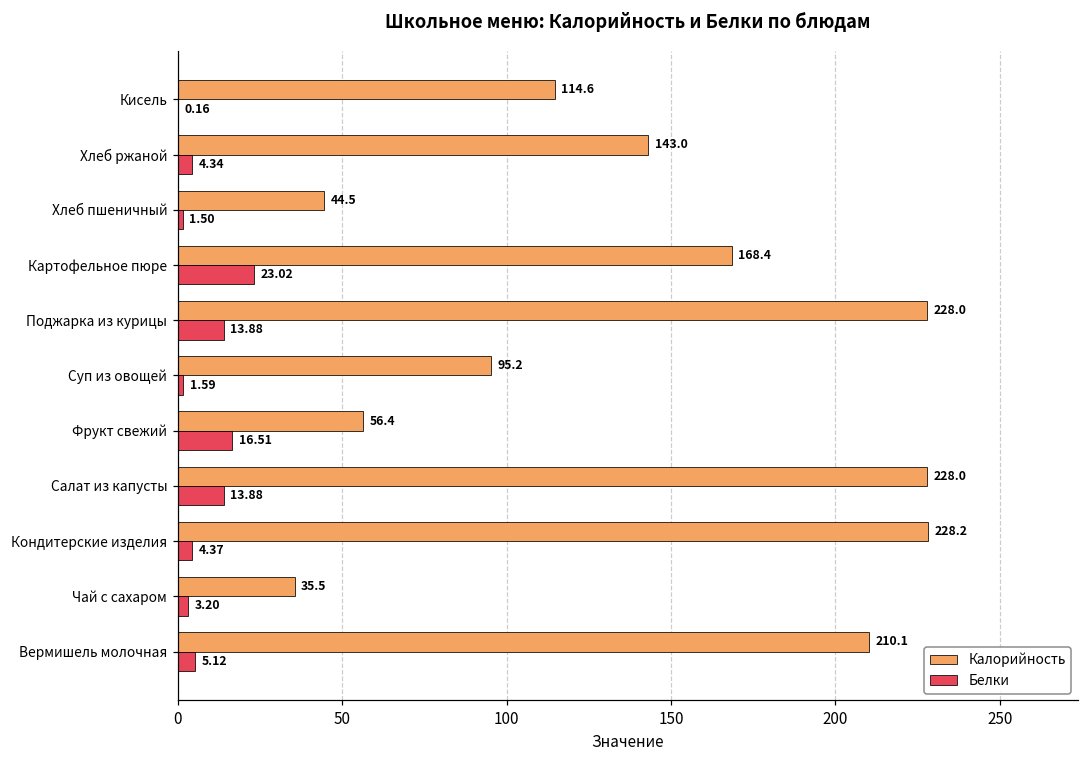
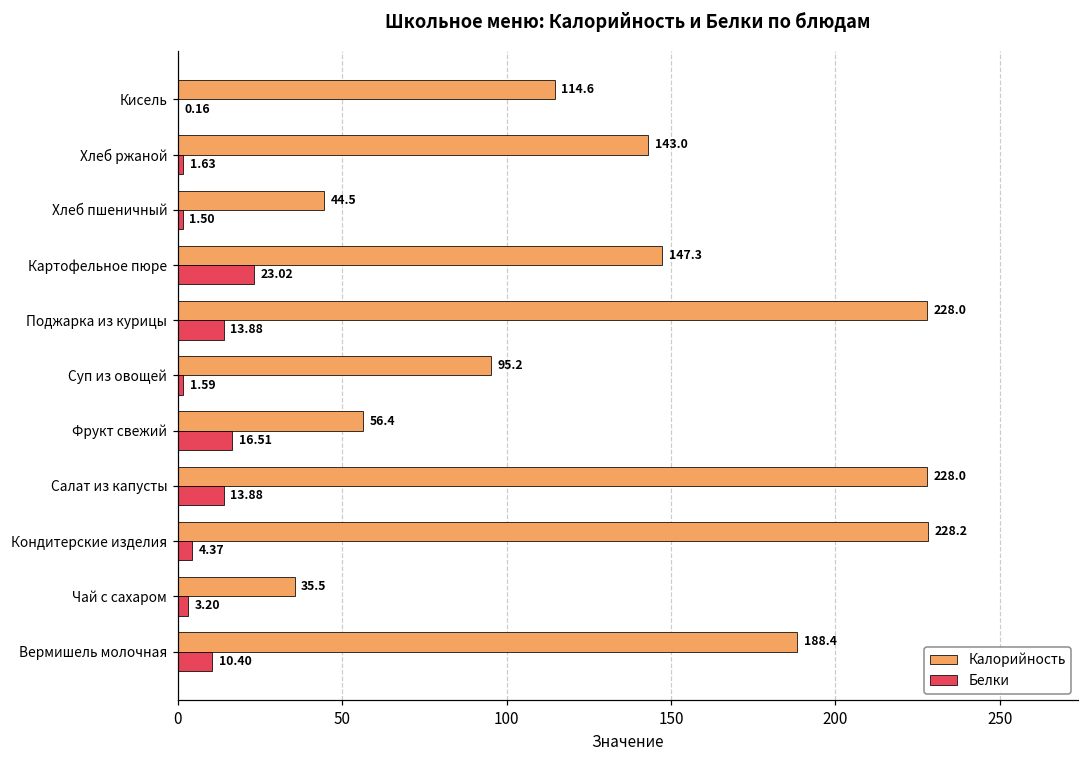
Белки, Хлеб ржаной: 4.34 -> 1.63
Калорийность, Картофельное пюре: 168.4 -> 147.3
Калорийность, Вермишель молочная: 210.1 -> 188.4
Белки, Вермишель молочная: 5.12 -> 10.40
